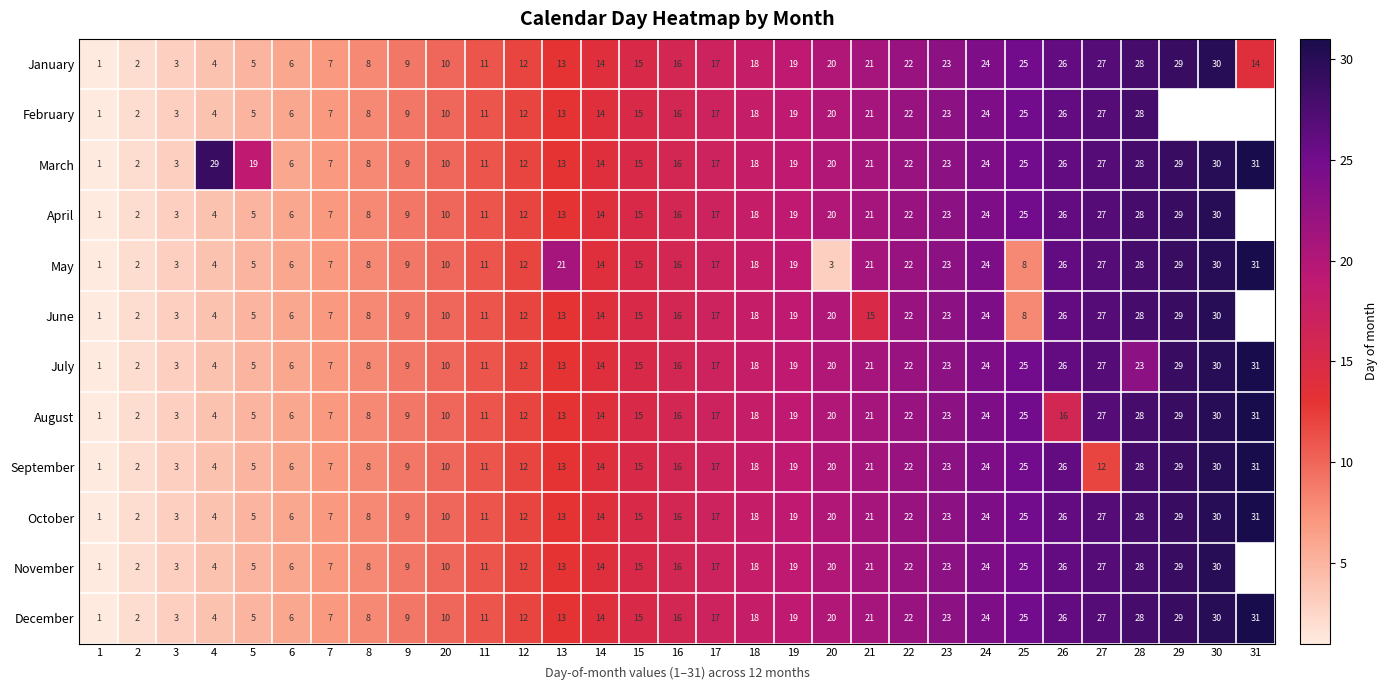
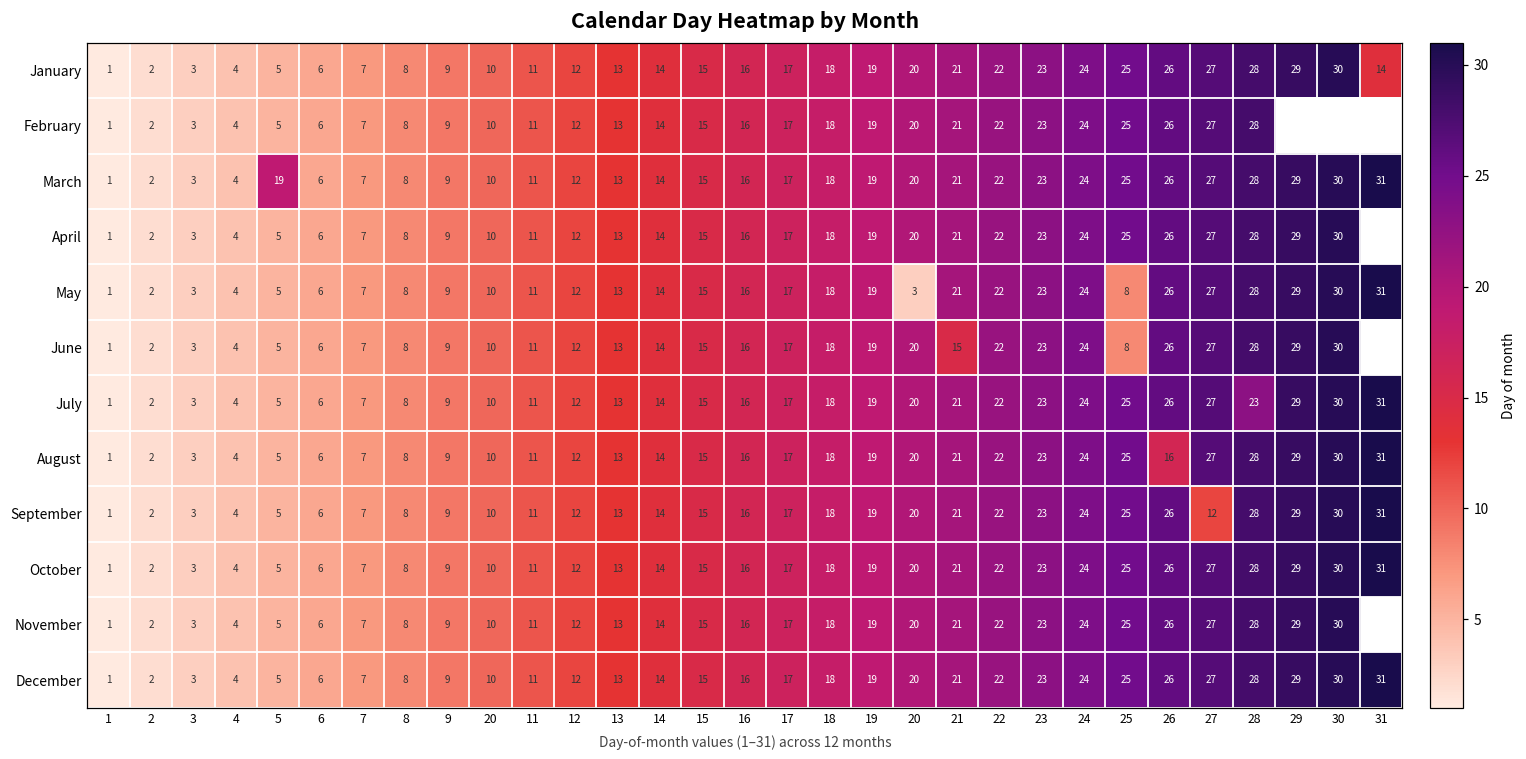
March, 4: 29 -> 4
May, 13: 21 -> 13
